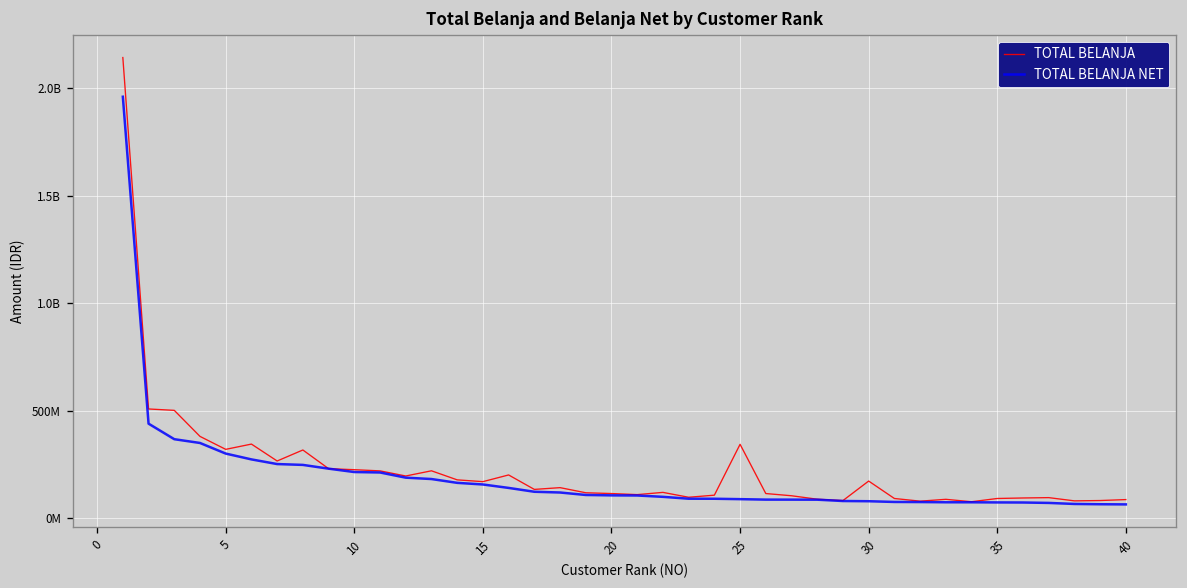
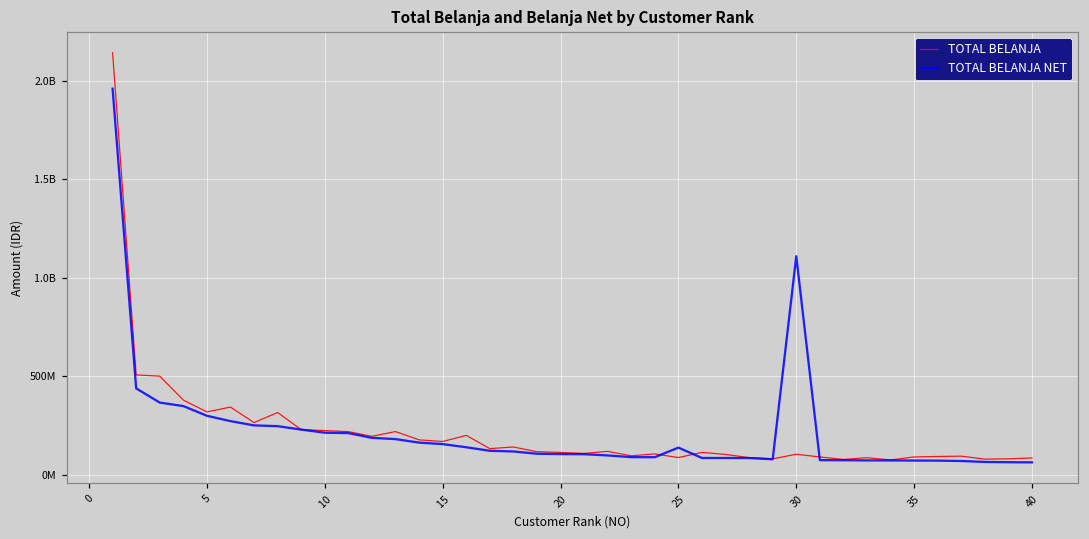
TOTAL BELANJA, 25: 340000000 -> 90000000
TOTAL BELANJA NET, 25: 90000000 -> 140000000
TOTAL BELANJA, 30: 170000000 -> 110000000
TOTAL BELANJA NET, 30: 80000000 -> 1110000000
